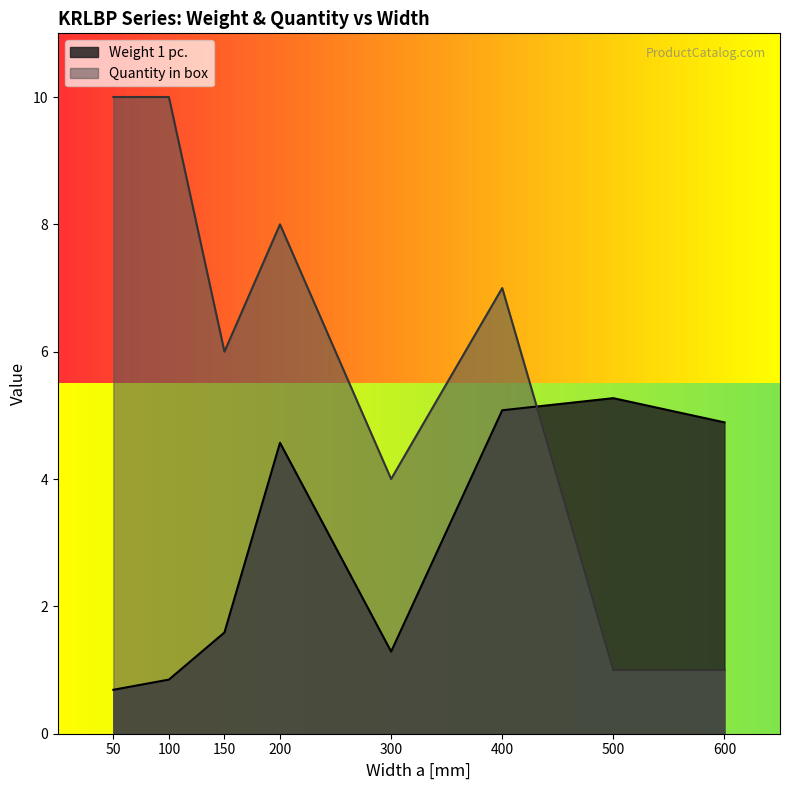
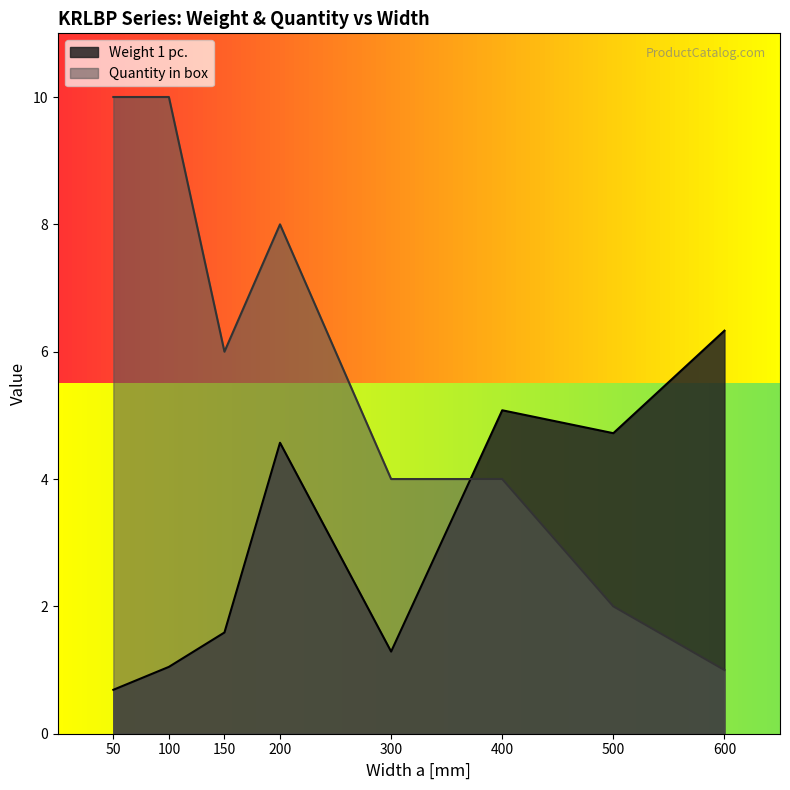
Weight 1 pc., 100: 0.9 -> 1.1
Quantity in box, 400: 7 -> 4
Weight 1 pc., 500: 5.3 -> 4.7
Quantity in box, 500: 1 -> 2
Weight 1 pc., 600: 4.9 -> 6.3
